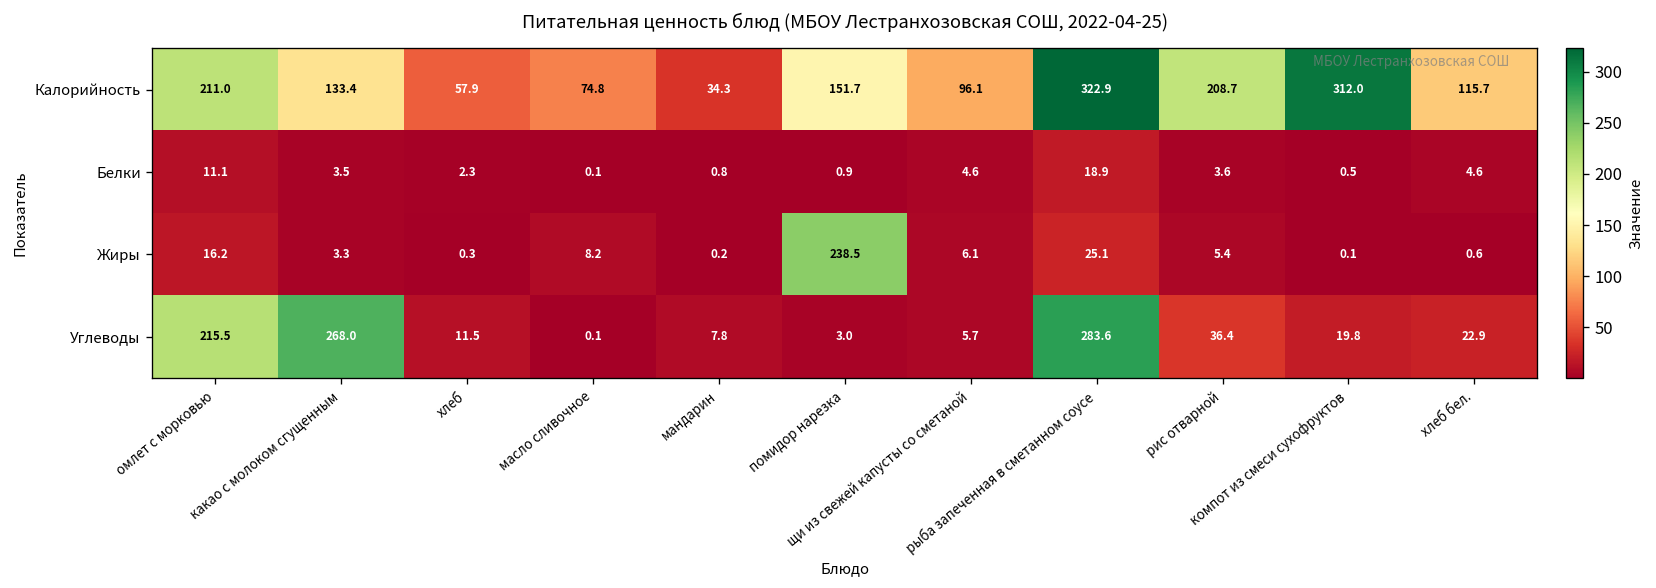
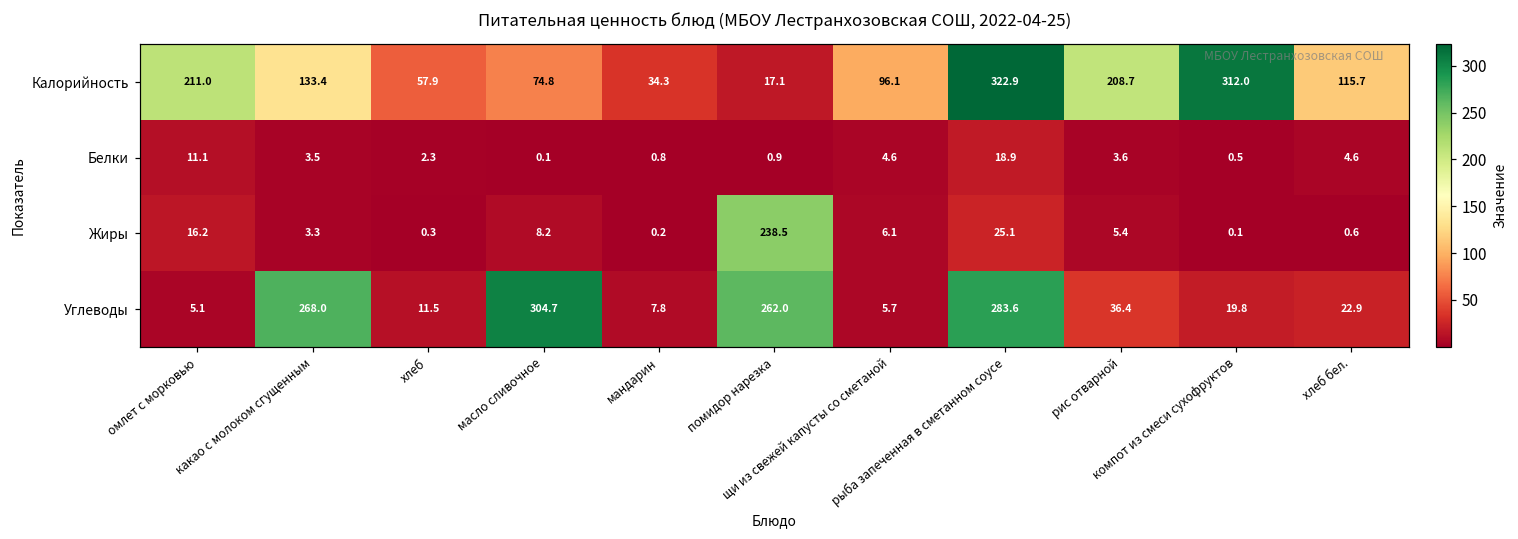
Калорийность, помидор нарезка: 151.7 -> 17.1
Углеводы, омлет с морковью: 215.5 -> 5.1
Углеводы, масло сливочное: 0.1 -> 304.7
Углеводы, помидор нарезка: 3.0 -> 262.0
